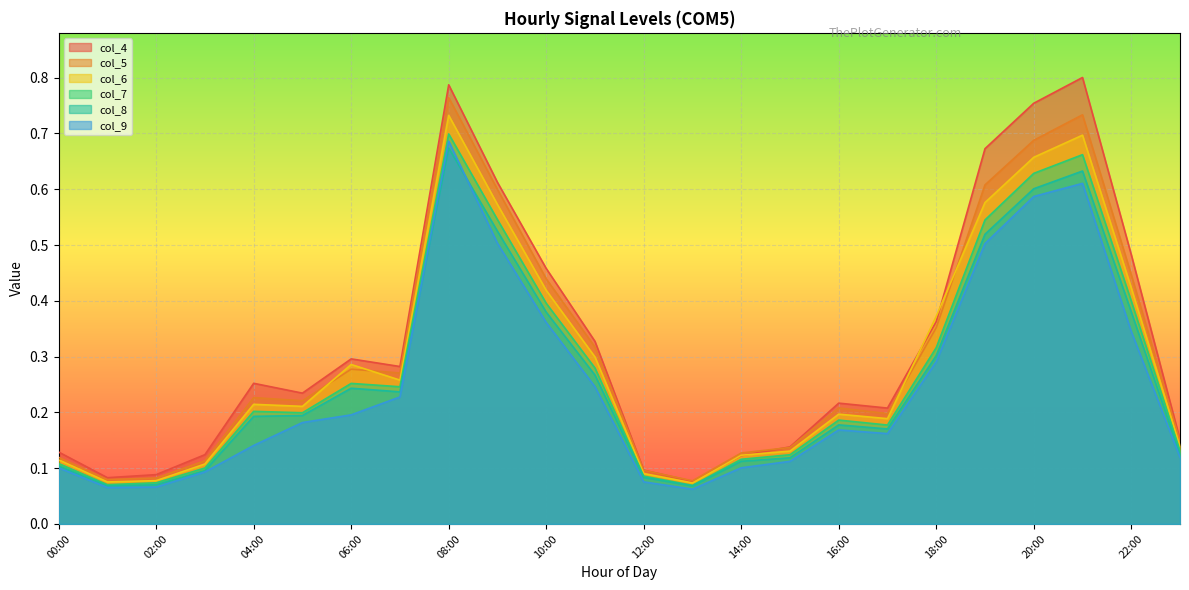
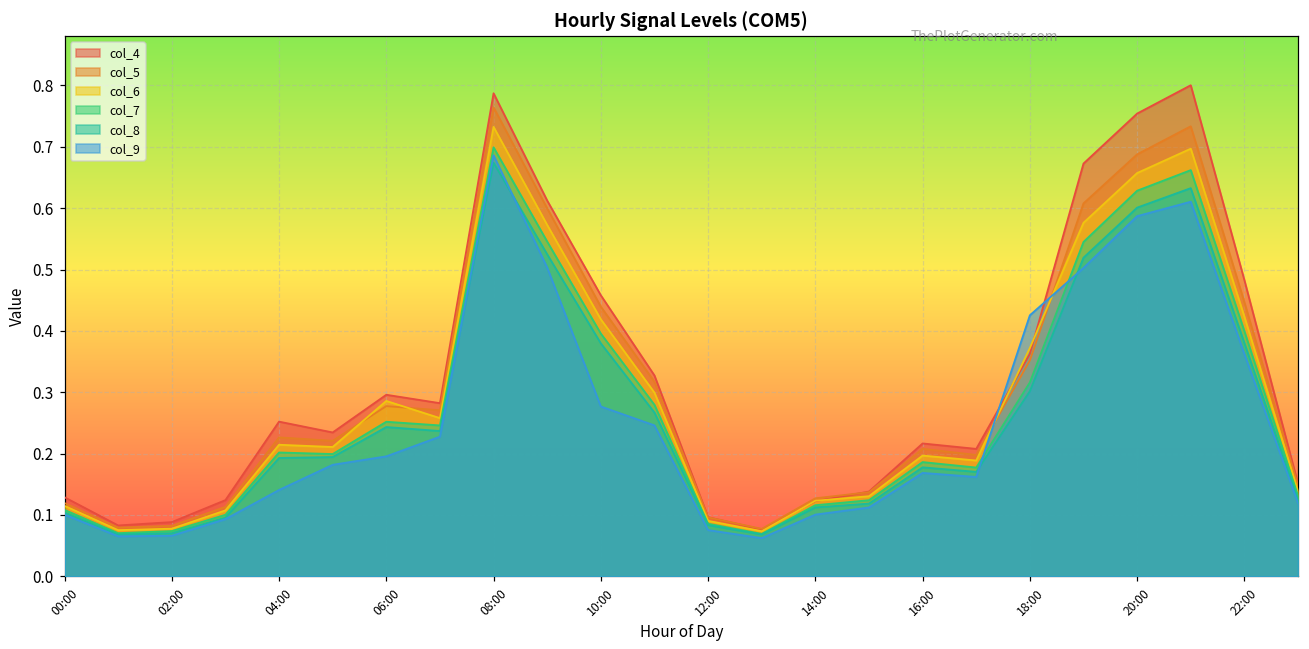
col_9, 10:00: 0.36 -> 0.28
col_9, 18:00: 0.29 -> 0.43
col_9, 22:00: 0.35 -> 0.36
